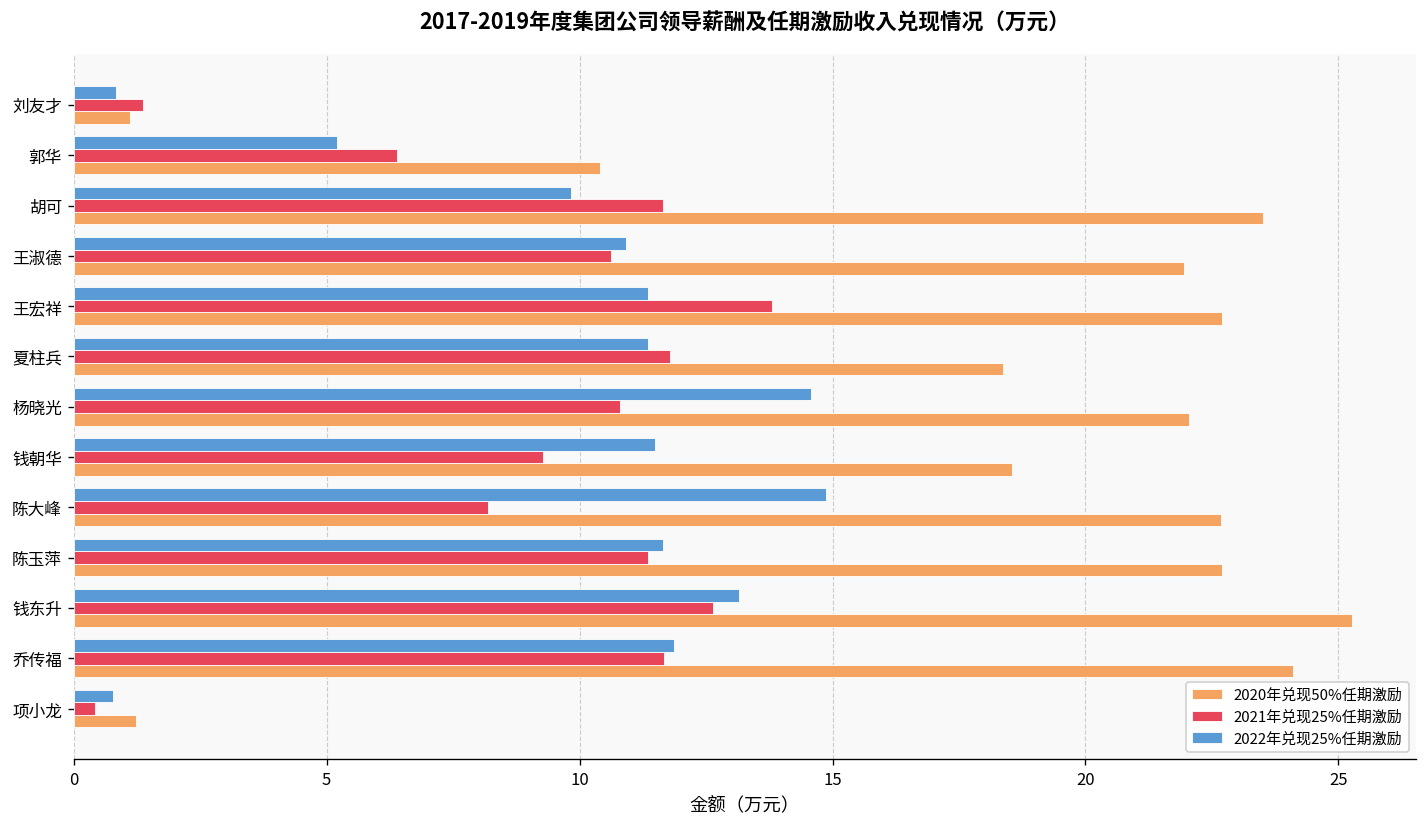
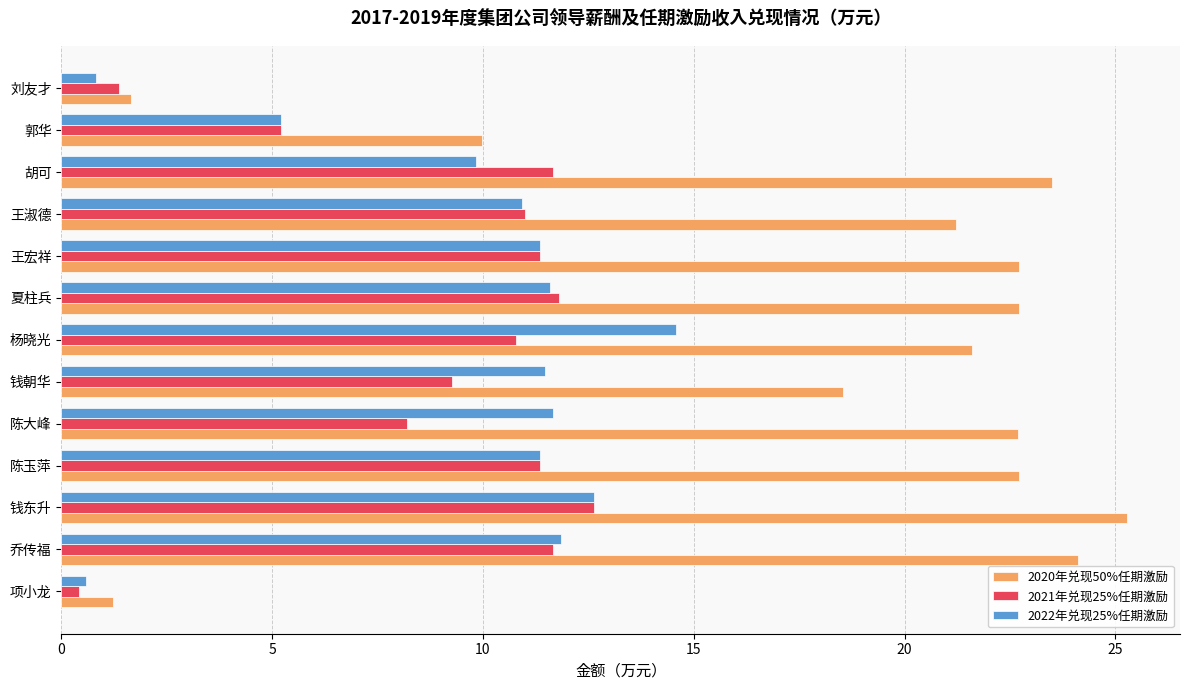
2020年兑现50%任期激励, 刘友才: 1.1 -> 1.7
2021年兑现25%任期激励, 郭华: 6.4 -> 5.2
2020年兑现50%任期激励, 郭华: 10.4 -> 10.0
2021年兑现25%任期激励, 王淑德: 10.6 -> 11.0
2020年兑现50%任期激励, 王淑德: 21.9 -> 21.2
2021年兑现25%任期激励, 王宏祥: 13.8 -> 11.4
2022年兑现25%任期激励, 夏柱兵: 11.4 -> 11.6
2020年兑现50%任期激励, 夏柱兵: 18.4 -> 22.7
2020年兑现50%任期激励, 杨晓光: 22.0 -> 21.6
2022年兑现25%任期激励, 陈大峰: 14.9 -> 11.7
2022年兑现25%任期激励, 陈玉萍: 11.6 -> 11.4
2022年兑现25%任期激励, 钱东升: 13.1 -> 12.6
2022年兑现25%任期激励, 项小龙: 0.8 -> 0.6
